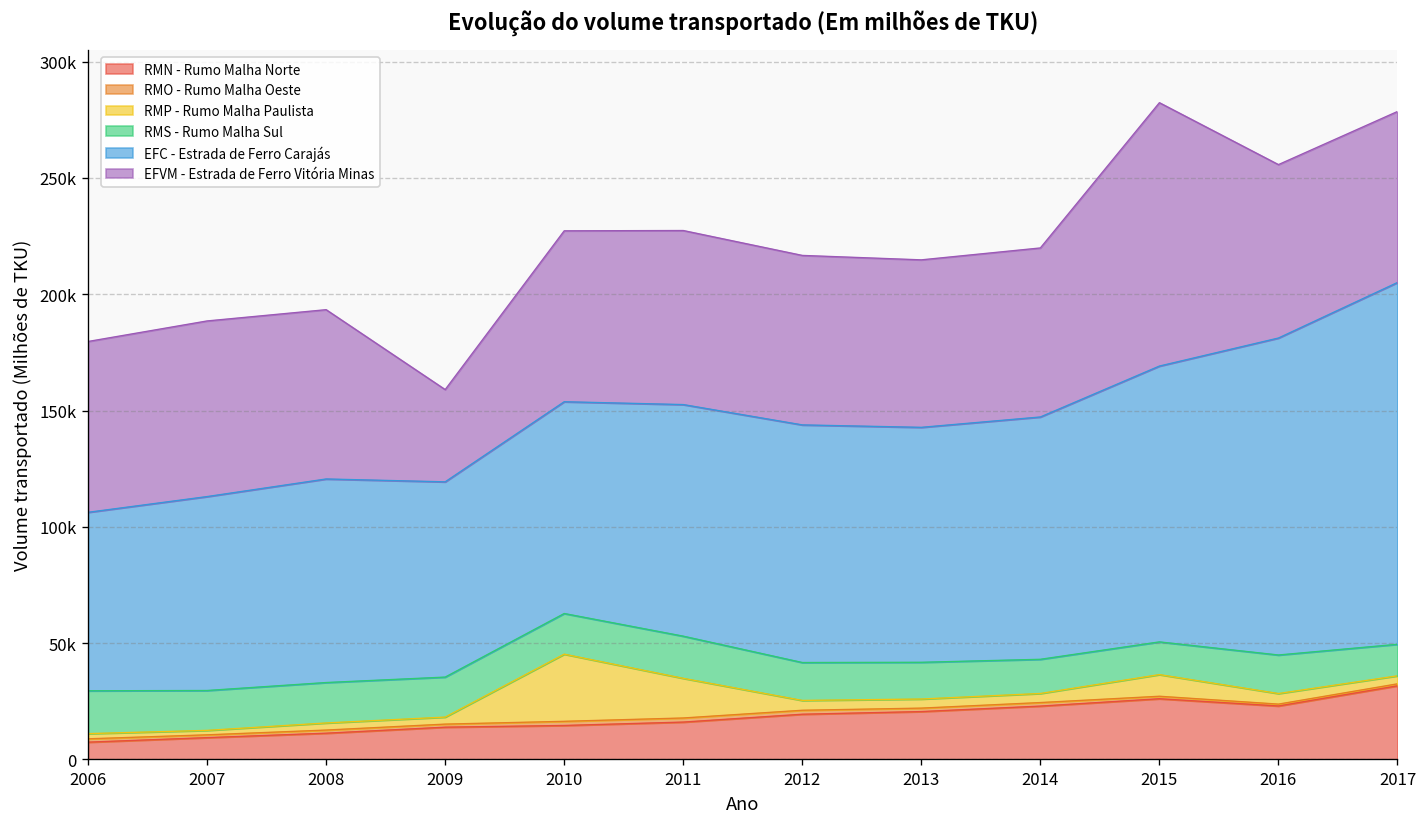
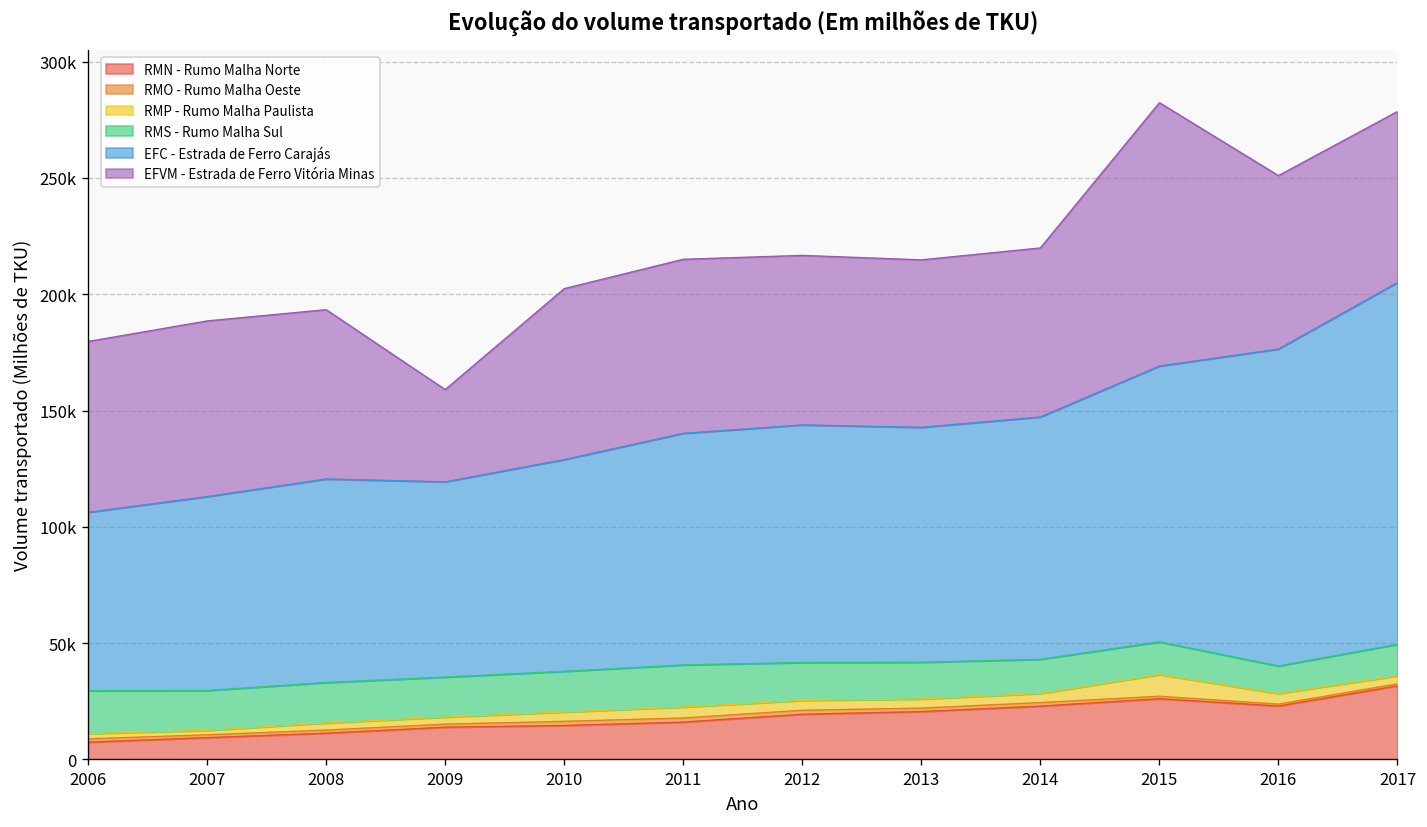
RMP - Rumo Malha Paulista, 2010: 29000 -> 4000
RMP - Rumo Malha Paulista, 2011: 17000 -> 5000
RMS - Rumo Malha Sul, 2016: 17000 -> 12000
